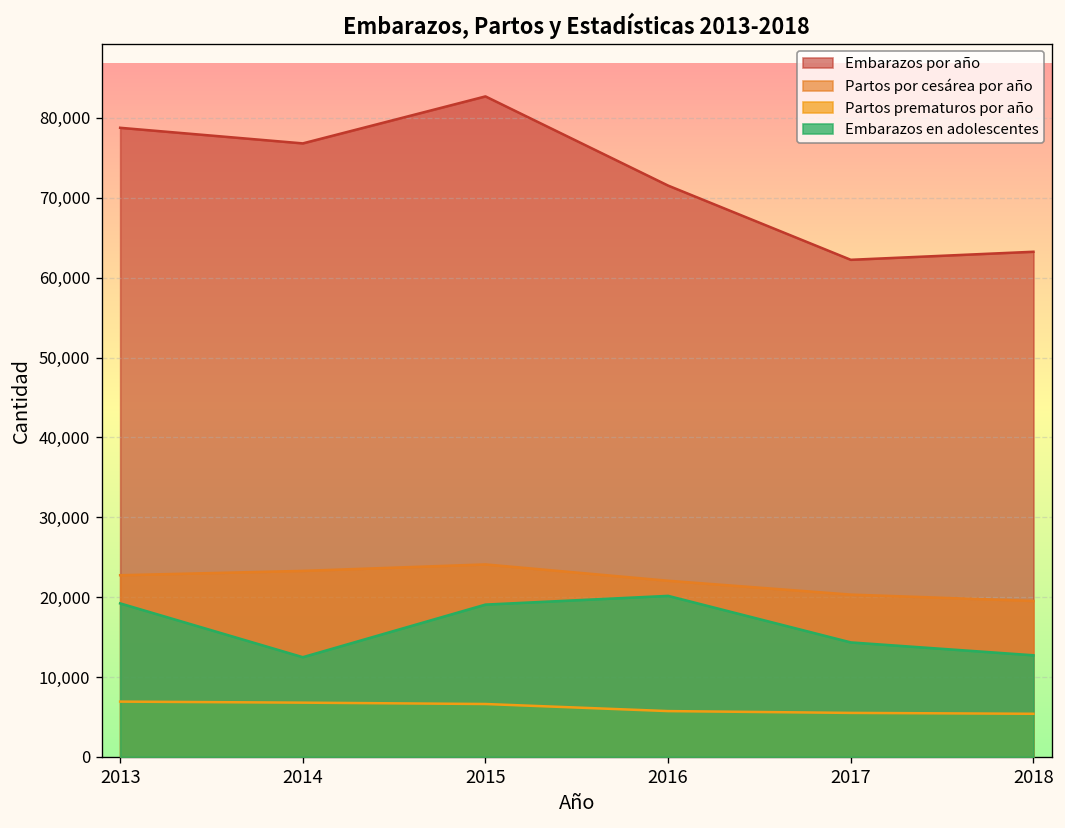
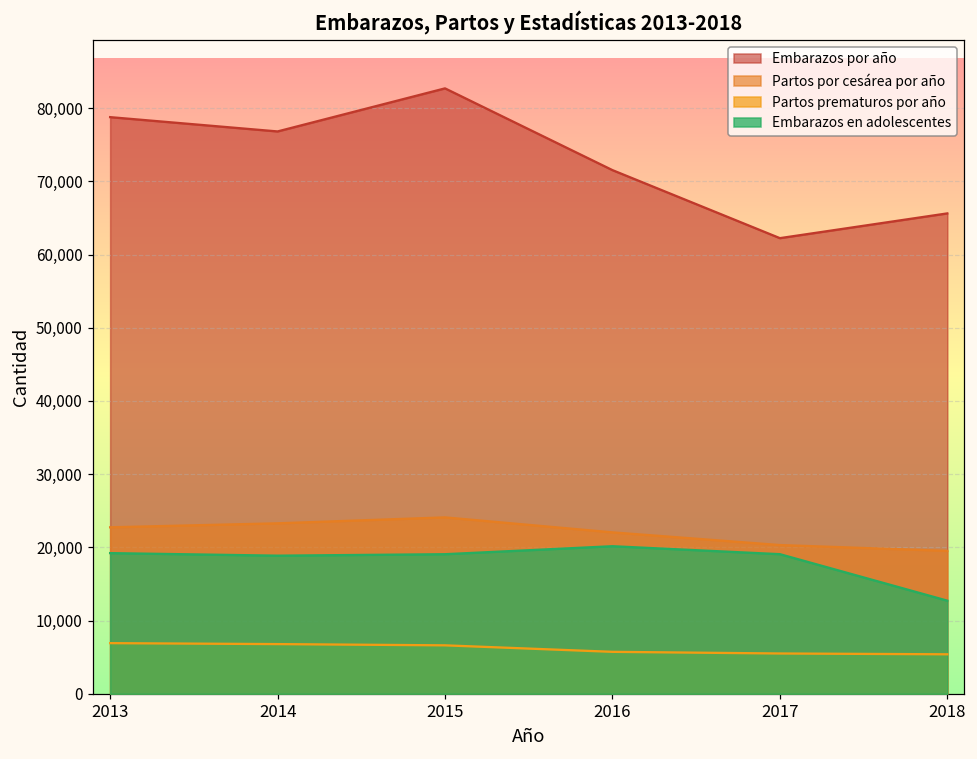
Embarazos en adolescentes, 2014: 12,000 -> 19,000
Embarazos en adolescentes, 2017: 14,000 -> 19,000
Embarazos por año, 2018: 63,000 -> 66,000
